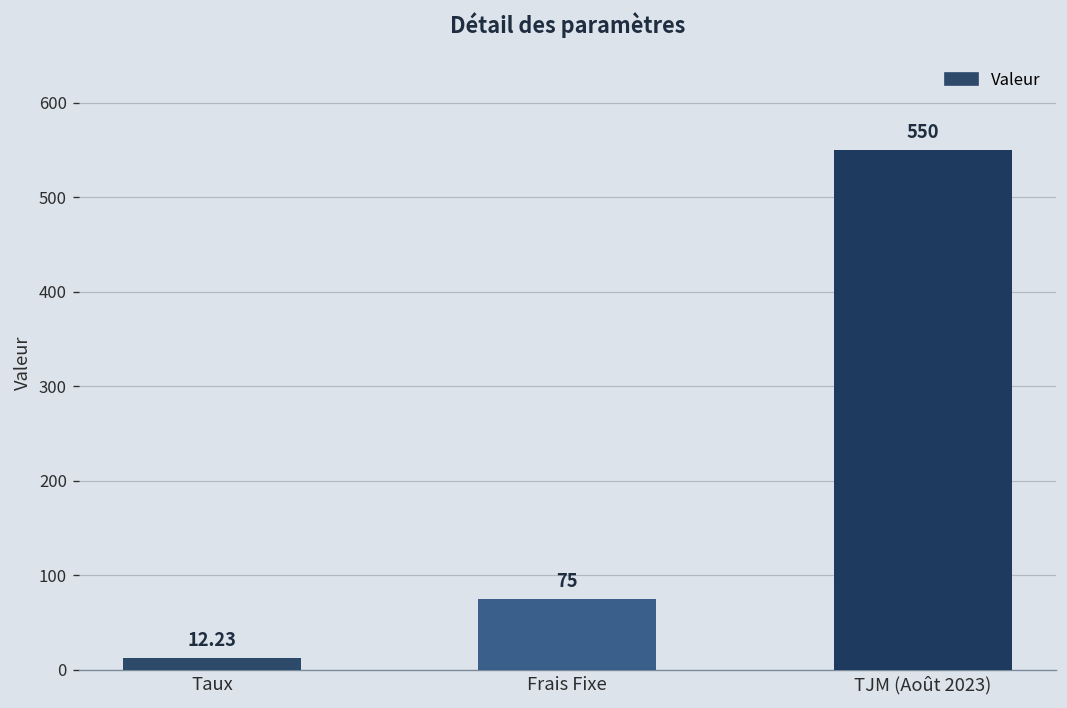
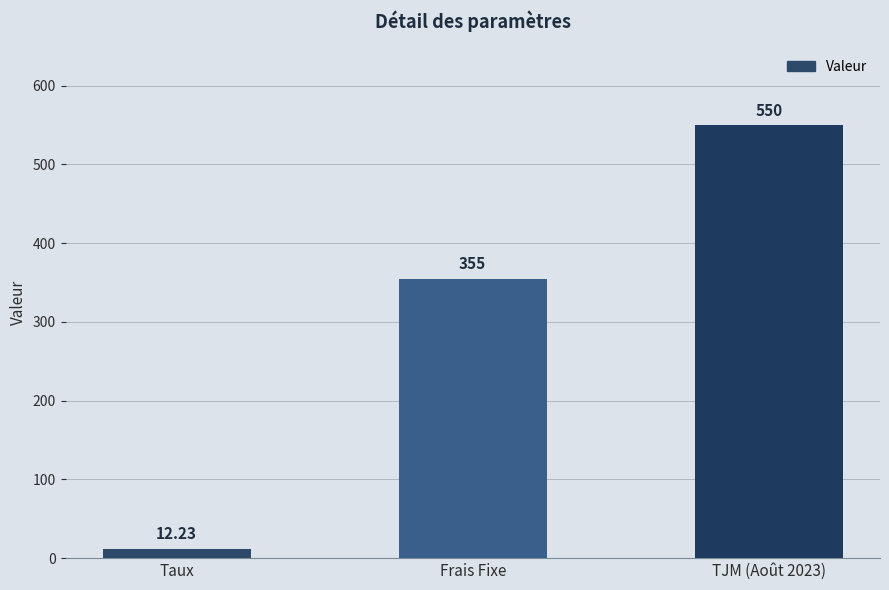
Frais Fixe: 75 -> 355
